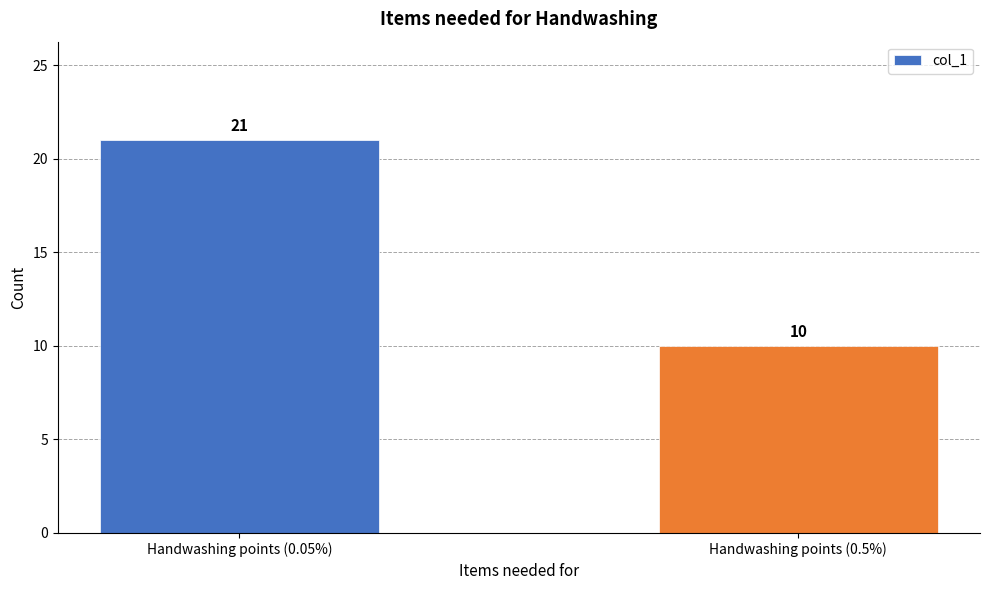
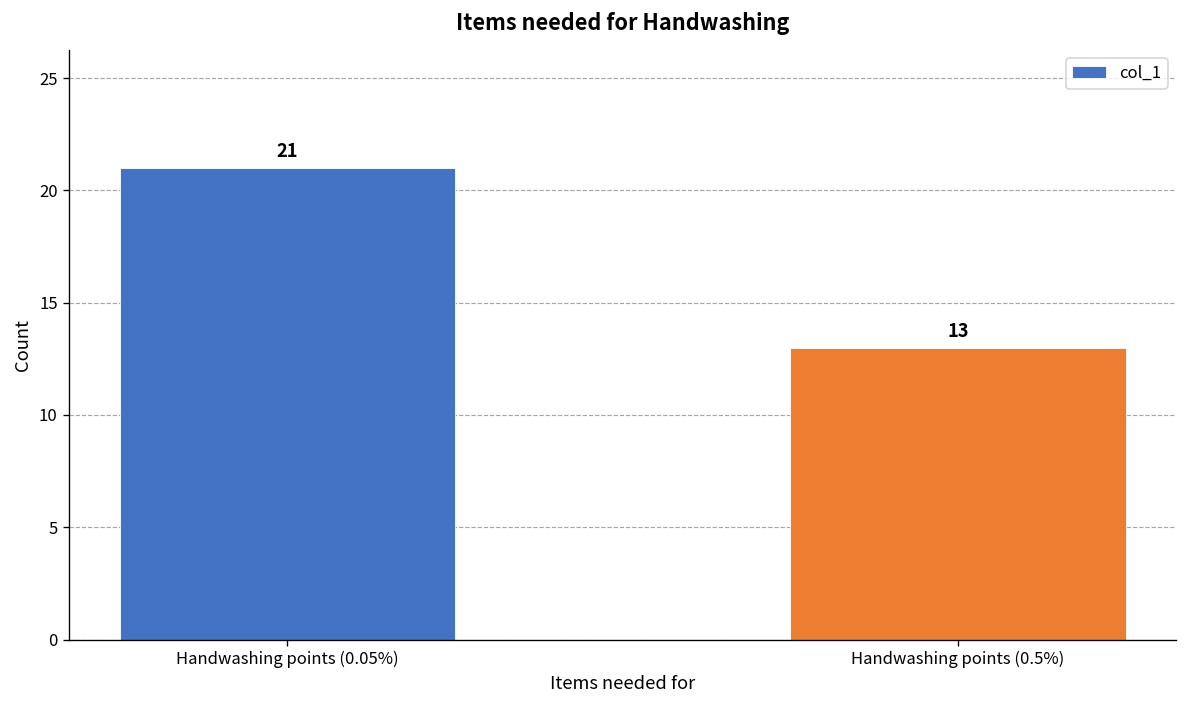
Handwashing points (0.5%): 10 -> 13
